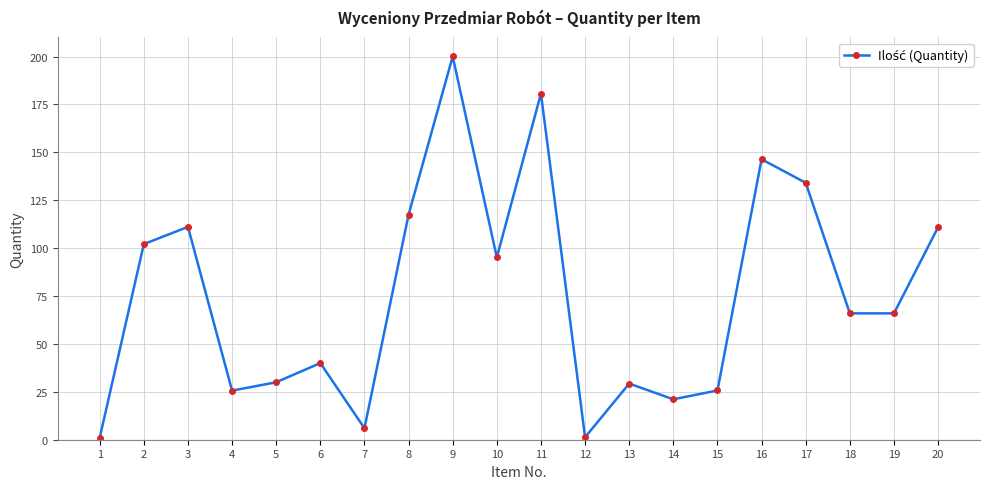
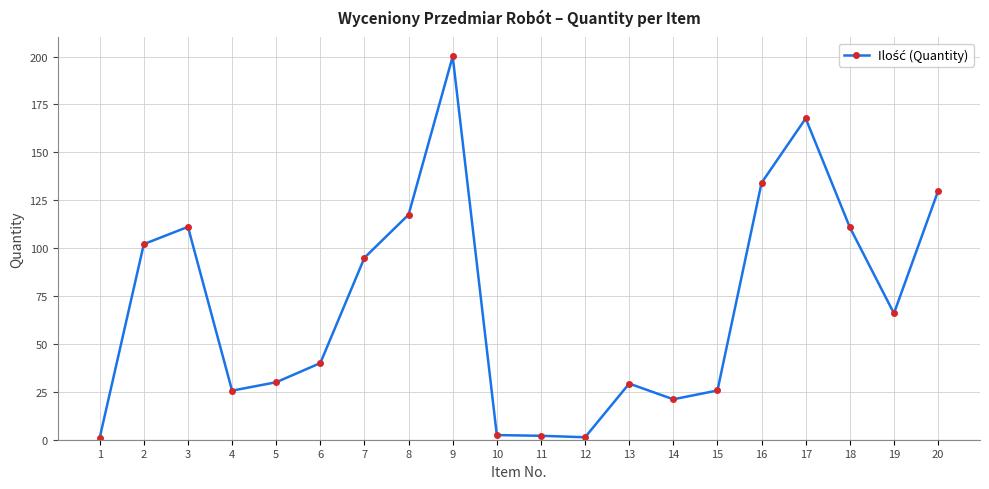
7: 6 -> 95
10: 95 -> 2
11: 181 -> 2
16: 146 -> 134
17: 134 -> 168
18: 66 -> 111
20: 111 -> 130
